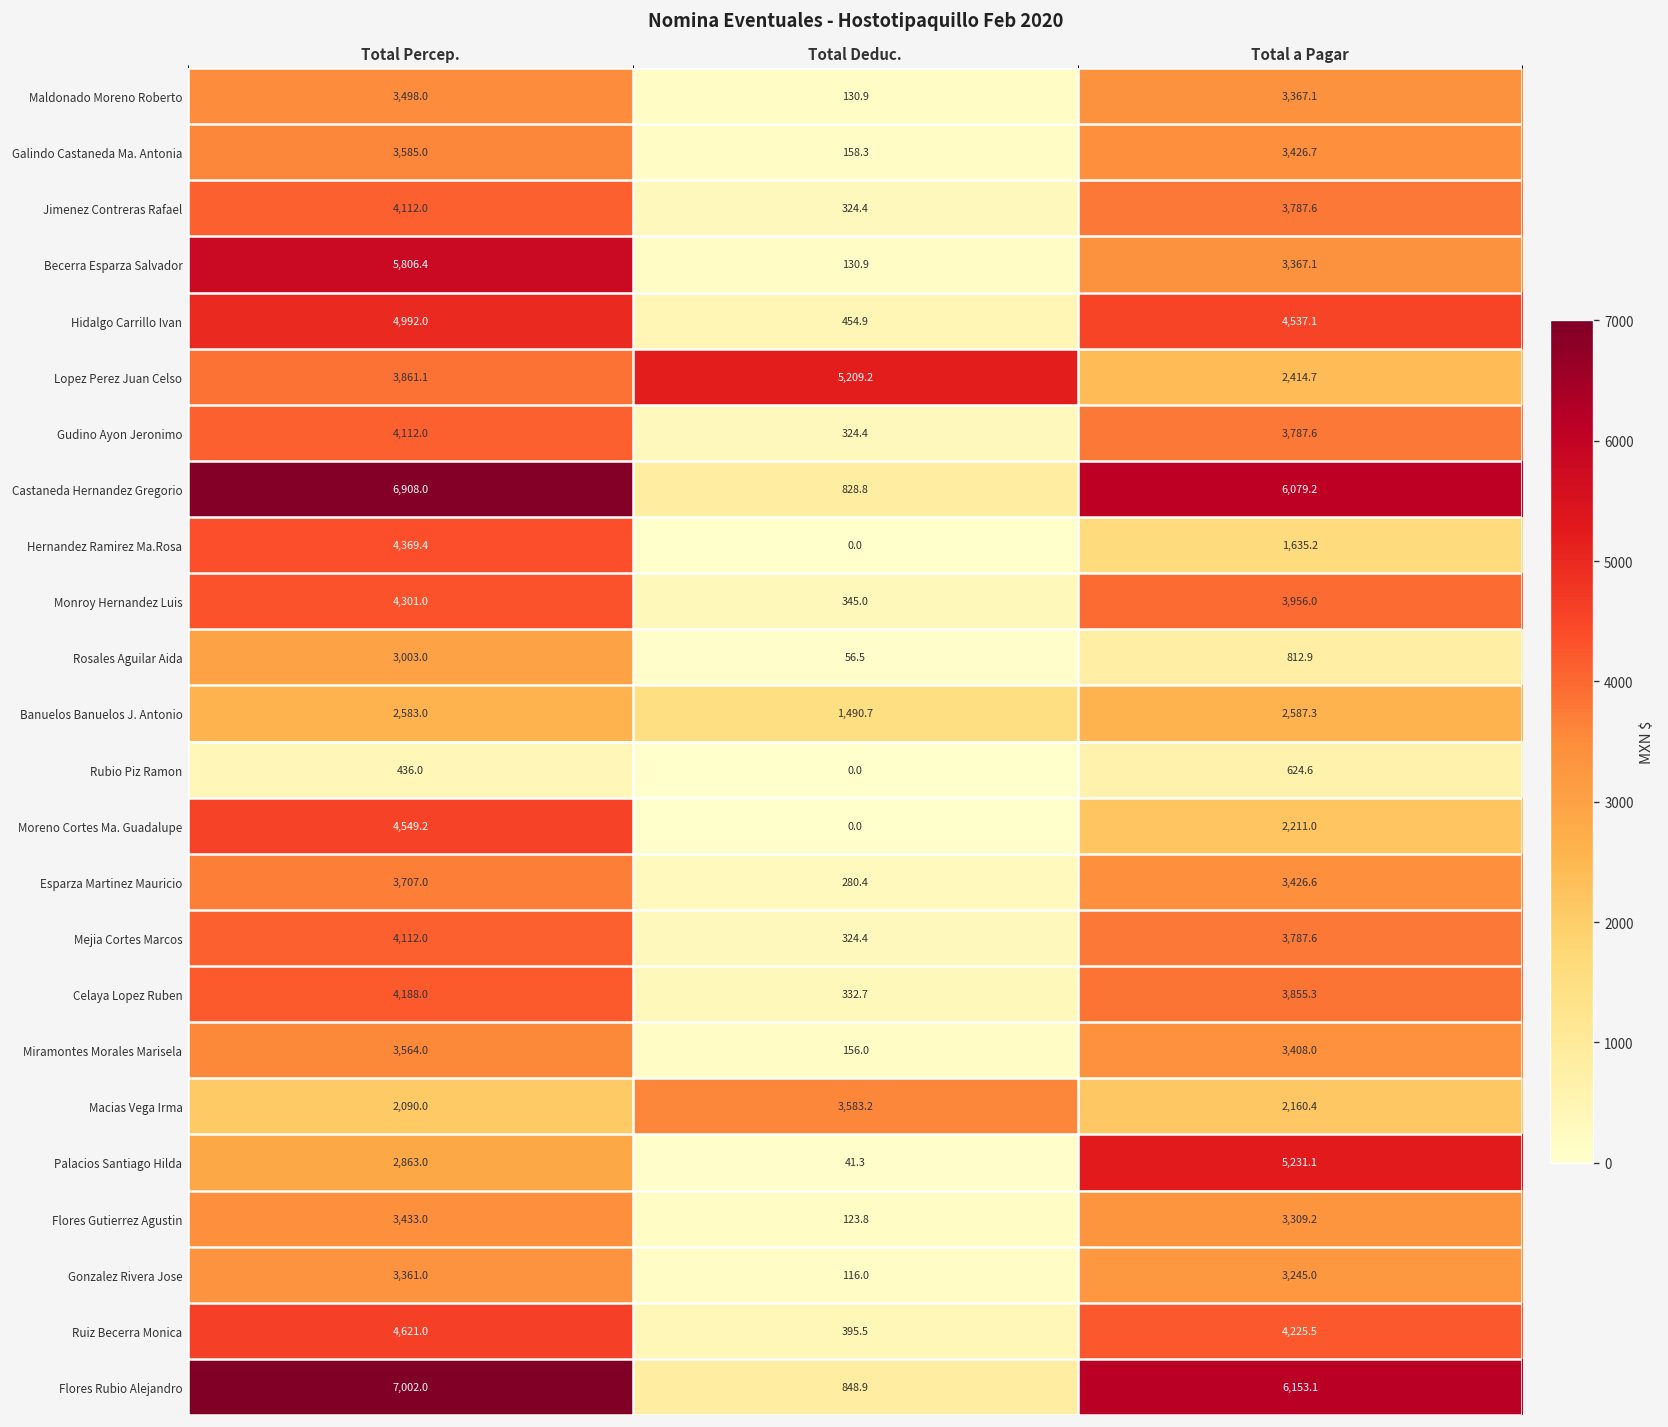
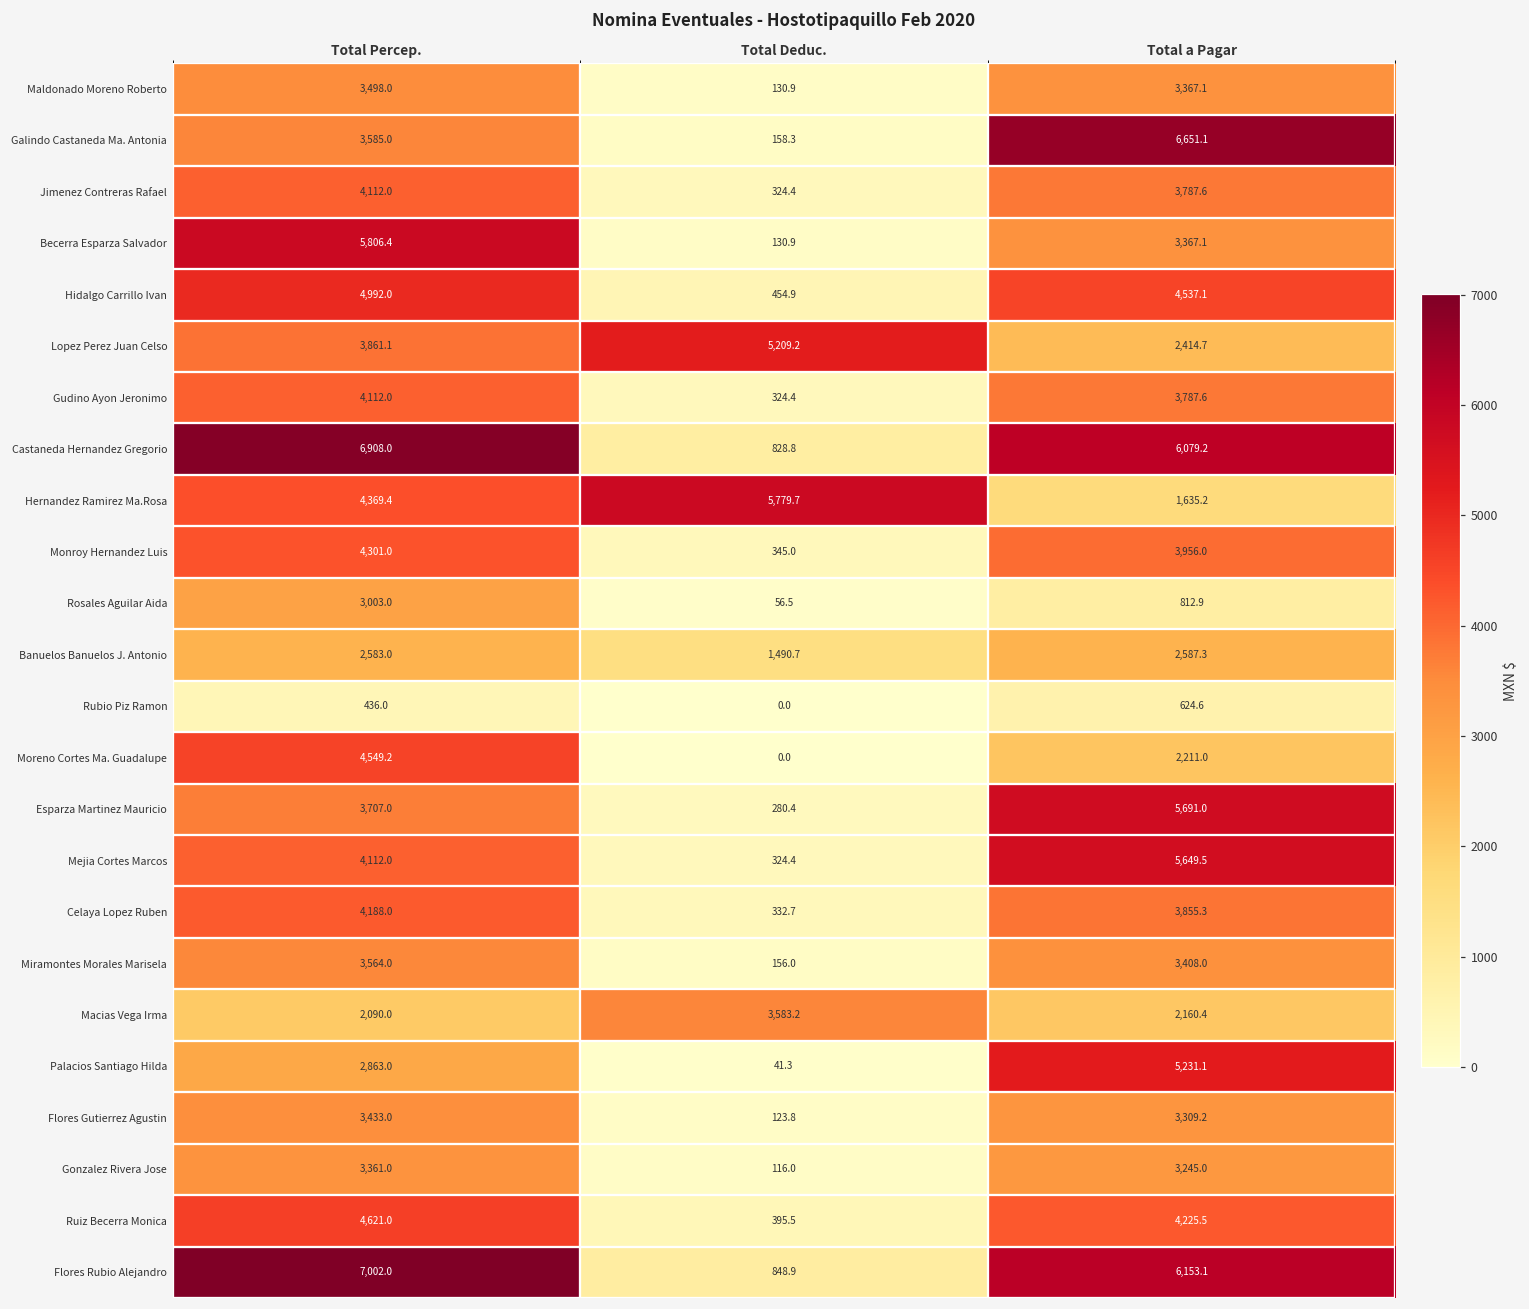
Galindo Castaneda Ma. Antonia, Total a Pagar: 3,426.7 -> 6,651.1
Hernandez Ramirez Ma.Rosa, Total Deduc.: 0.0 -> 5,779.7
Esparza Martinez Mauricio, Total a Pagar: 3,426.6 -> 5,691.0
Mejia Cortes Marcos, Total a Pagar: 3,787.6 -> 5,649.5
